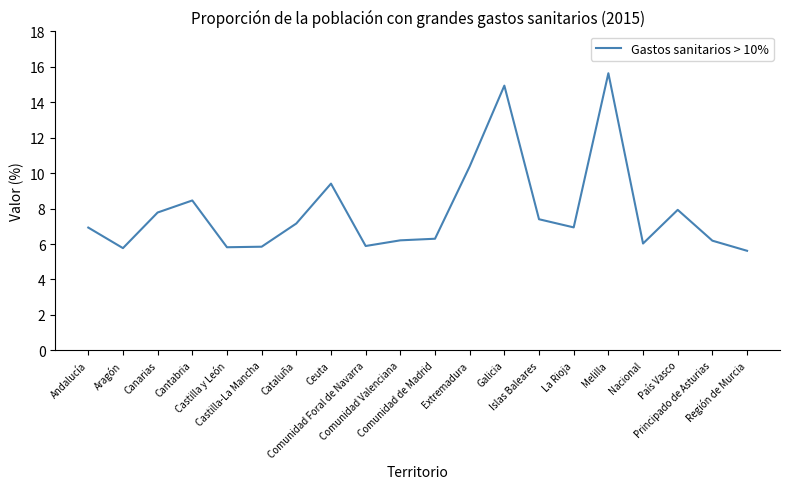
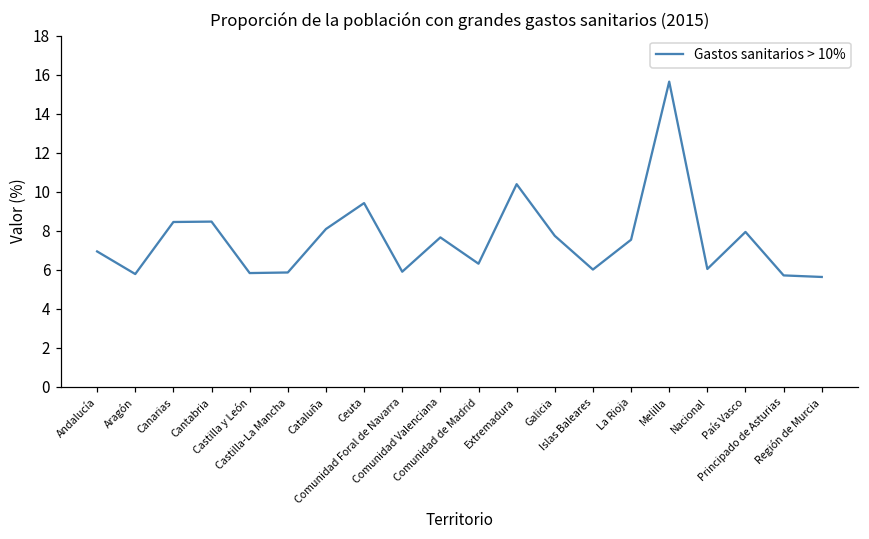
Canarias: 7.8 -> 8.4
Cataluña: 7.2 -> 8.1
Comunidad Valenciana: 6.2 -> 7.7
Galicia: 14.9 -> 7.7
Islas Baleares: 7.4 -> 6.0
La Rioja: 6.9 -> 7.5
Principado de Asturias: 6.2 -> 5.7
